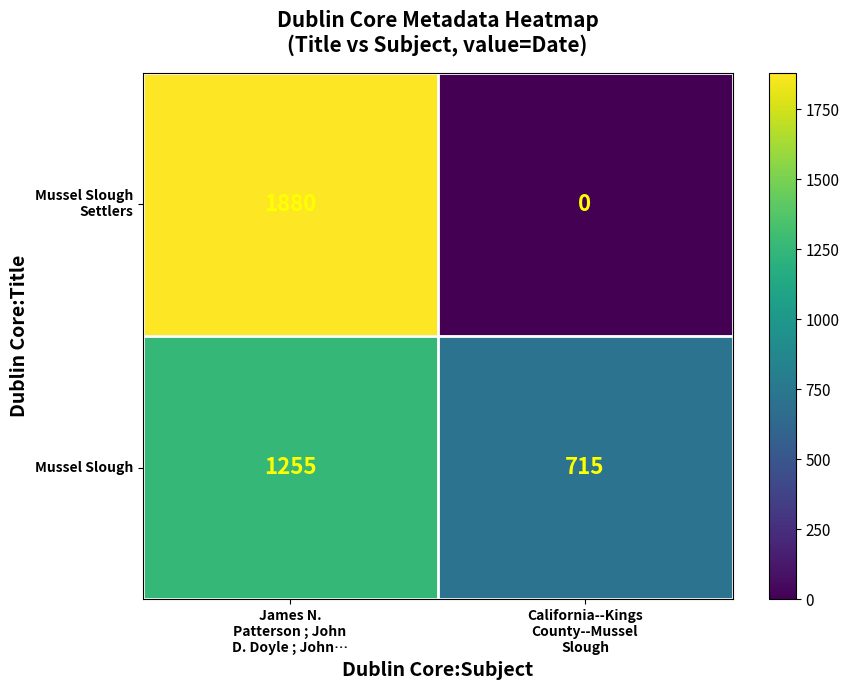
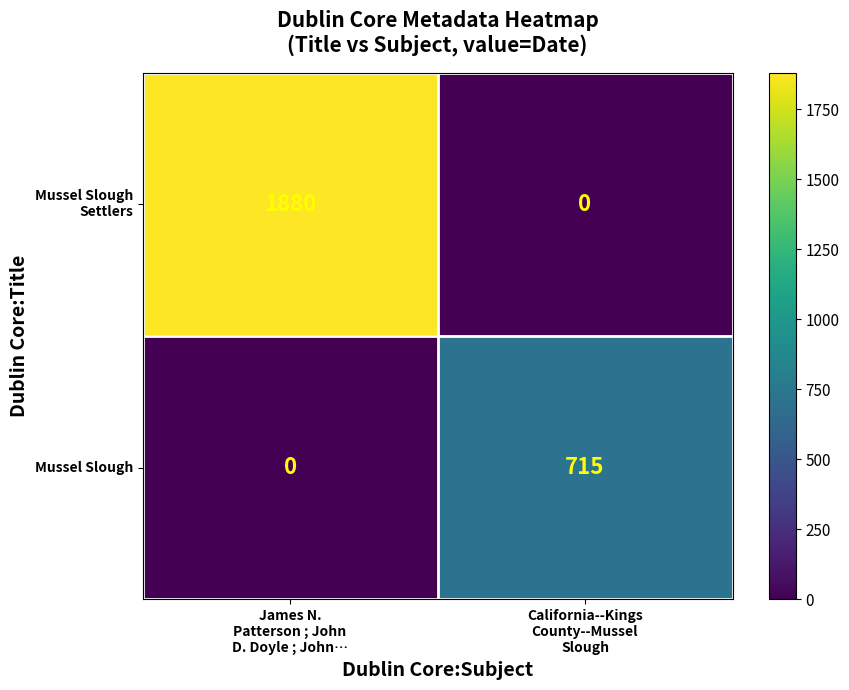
Mussel Slough, James N. Patterson ; John D. Doyle ; John…: 1255 -> 0
